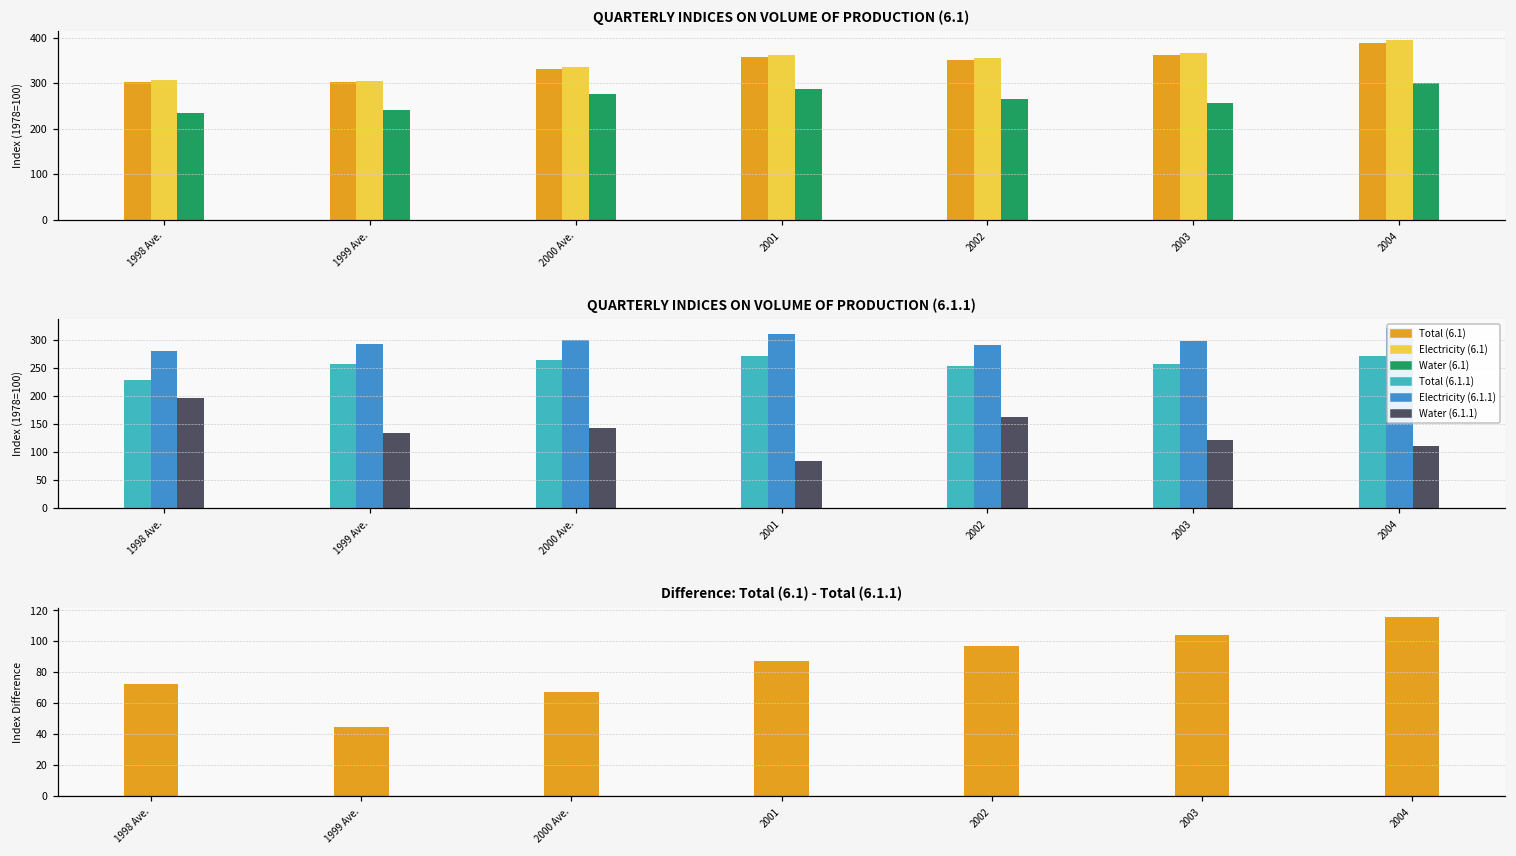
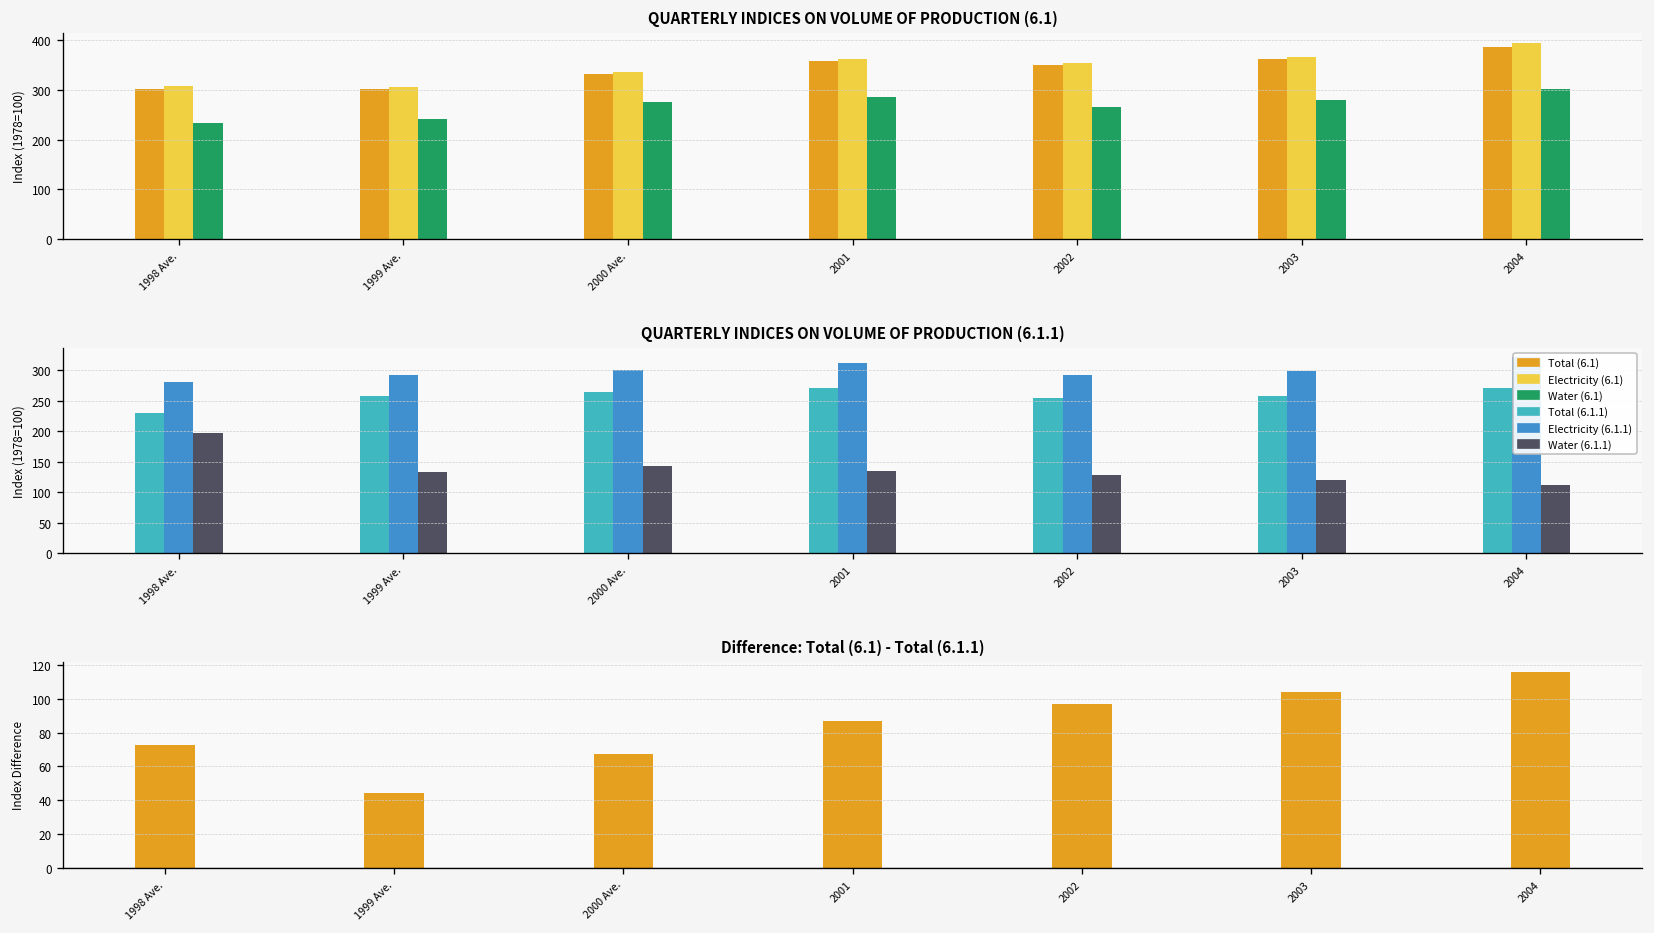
QUARTERLY INDICES ON VOLUME OF PRODUCTION (6.1), Water (6.1), 2003: 260 -> 280
QUARTERLY INDICES ON VOLUME OF PRODUCTION (6.1.1), Water (6.1.1), 2001: 80 -> 140
QUARTERLY INDICES ON VOLUME OF PRODUCTION (6.1.1), Water (6.1.1), 2002: 160 -> 130
